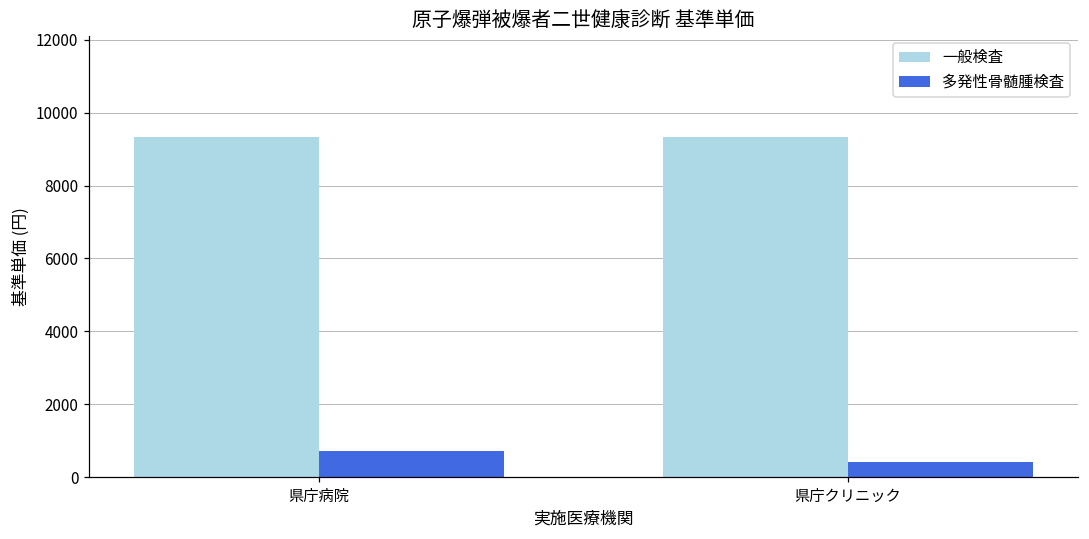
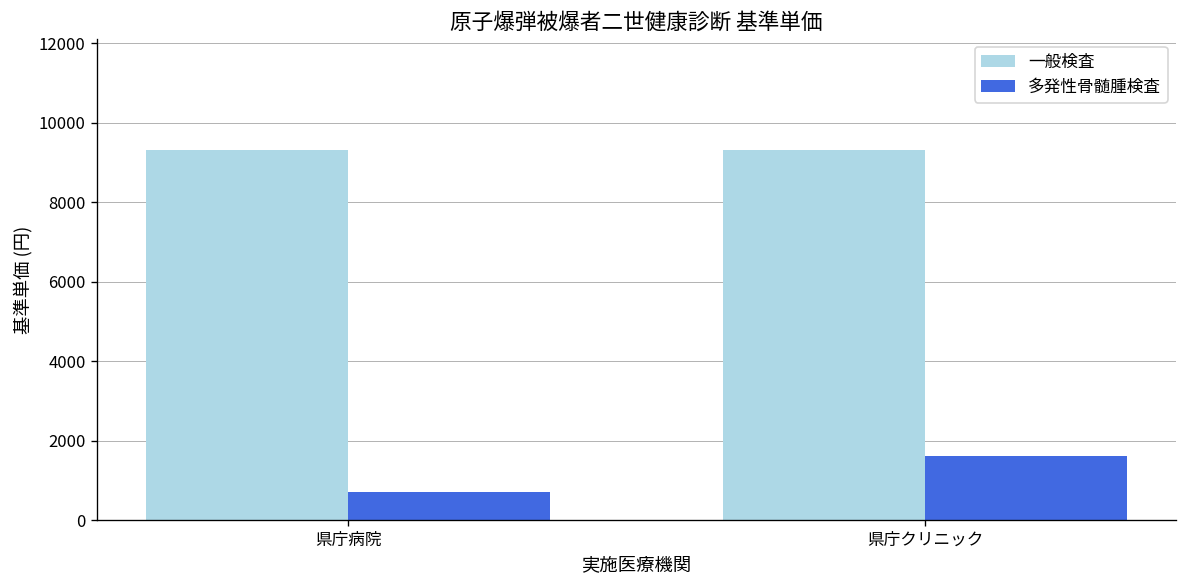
多発性骨髄腫検査, 県庁クリニック: 400 -> 1600
